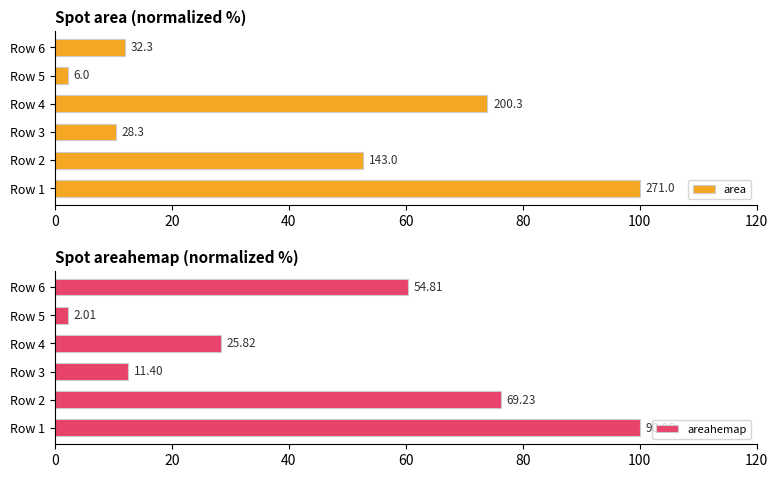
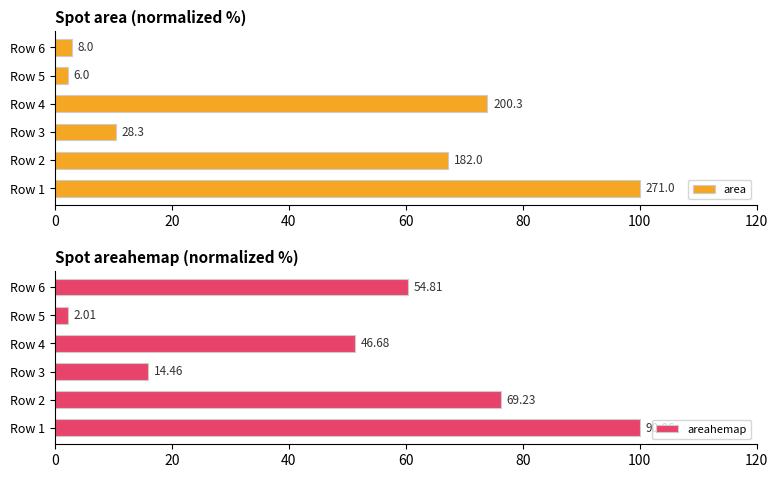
Spot area (normalized %), Row 6: 32.3 -> 8.0
Spot area (normalized %), Row 2: 143.0 -> 182.0
Spot areahemap (normalized %), Row 4: 25.82 -> 46.68
Spot areahemap (normalized %), Row 3: 11.40 -> 14.46
